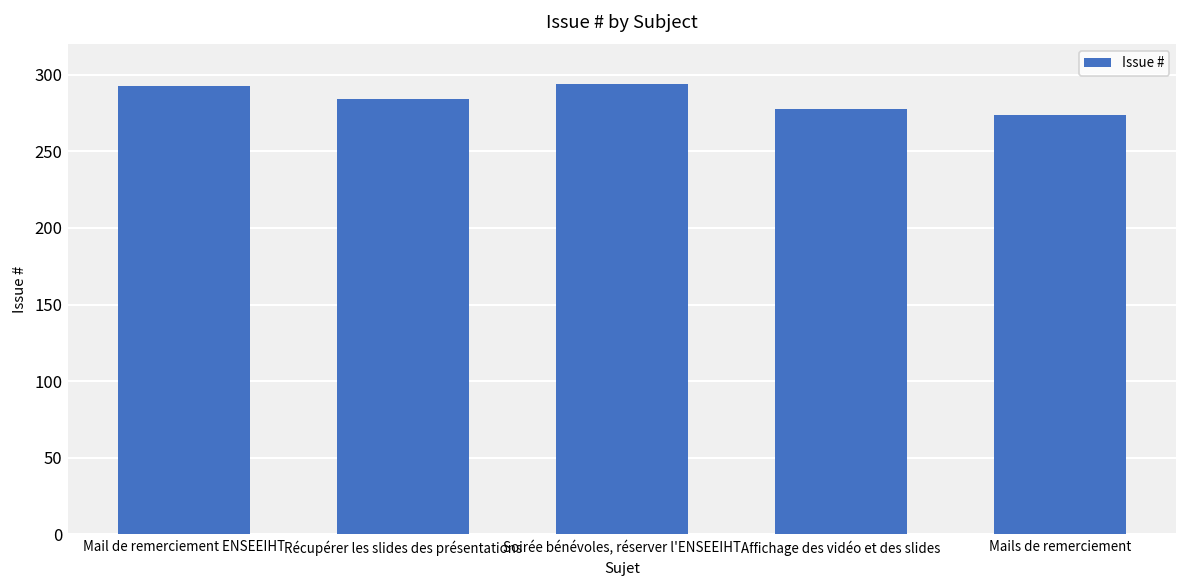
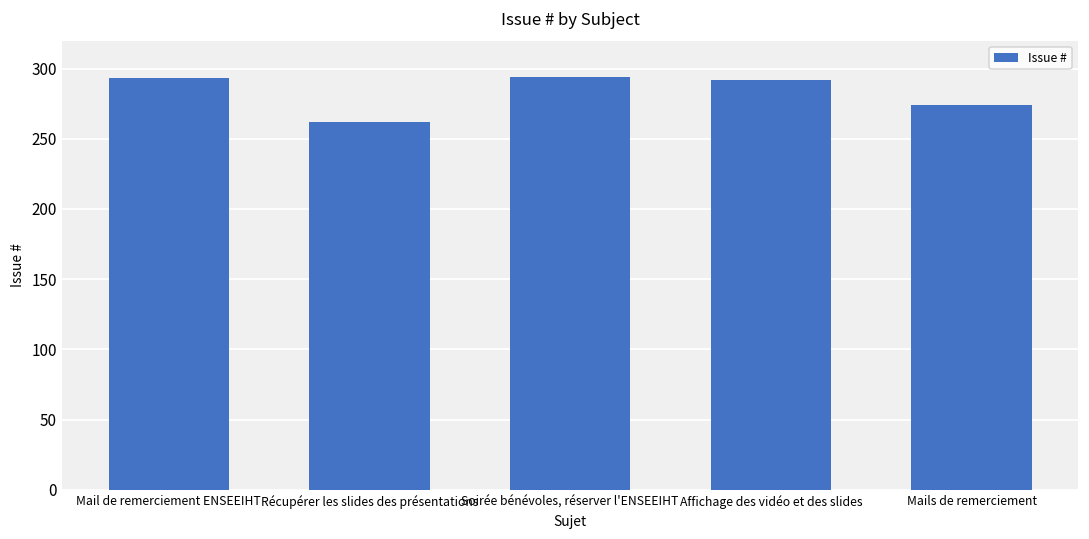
Récupérer les slides des présentations: 284 -> 262
Affichage des vidéo et des slides: 278 -> 292
